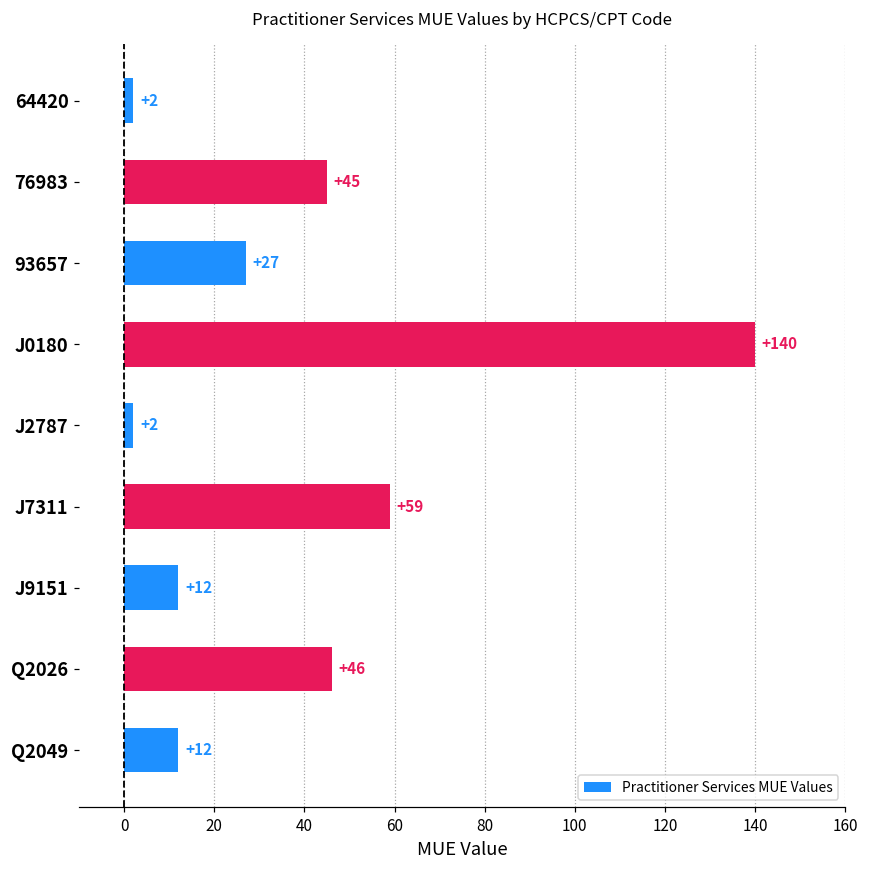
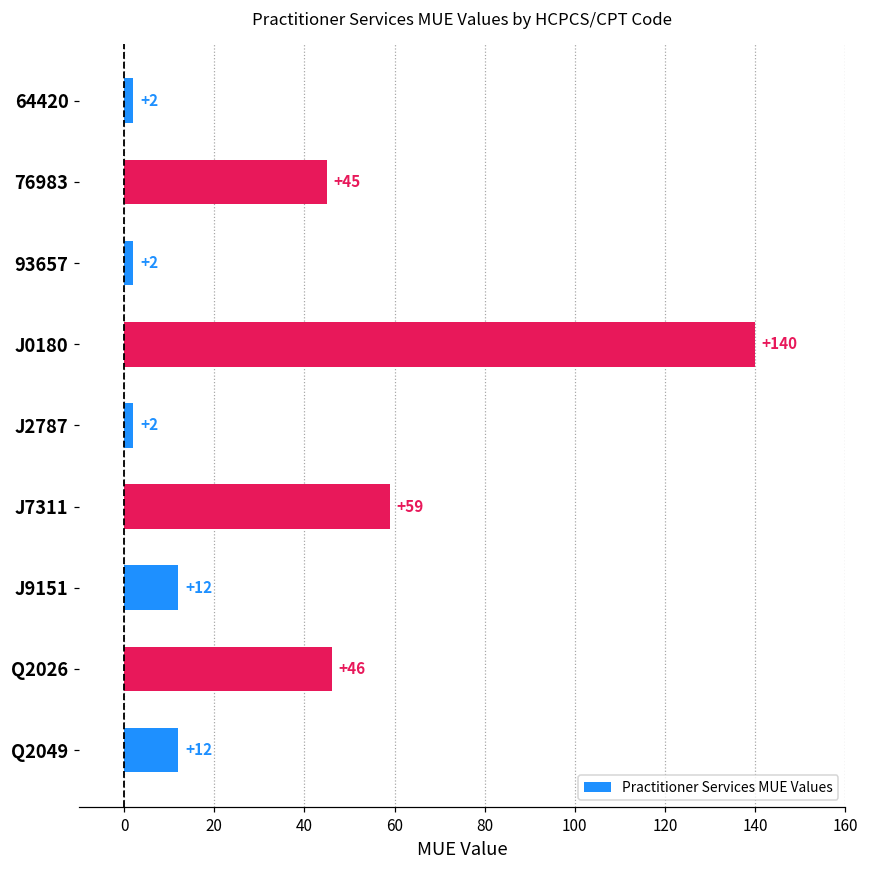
93657: +27 -> +2
